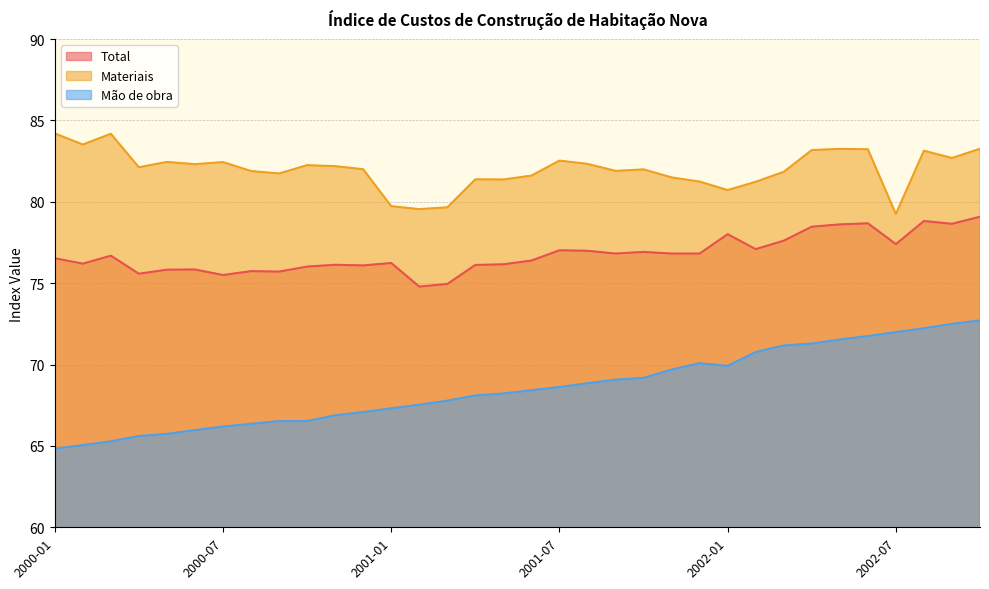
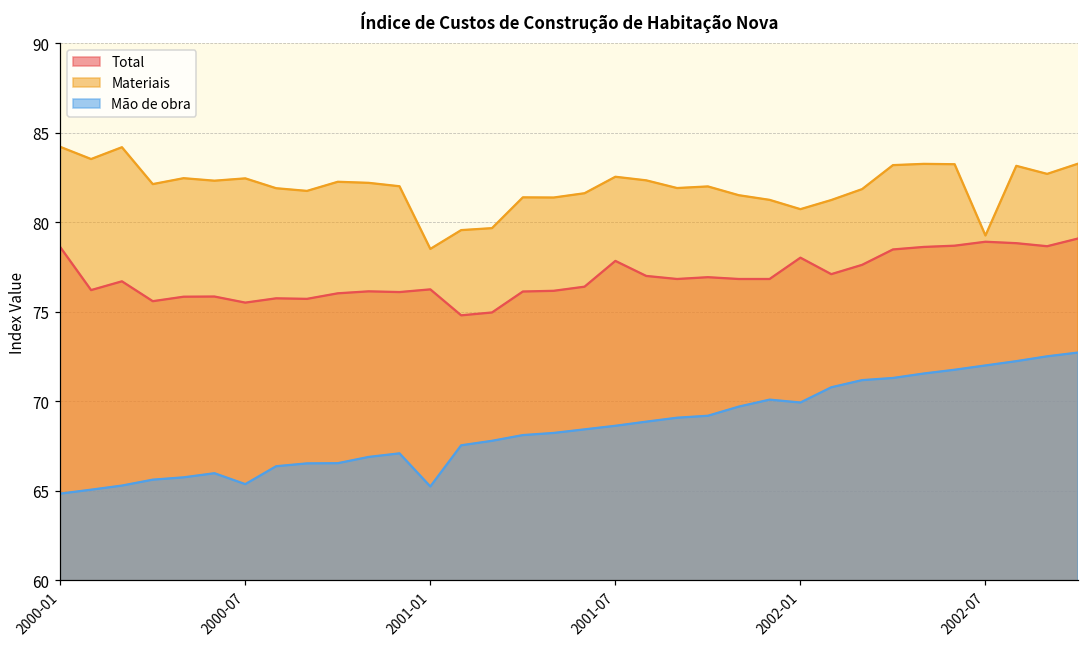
Total, 2000-01: 76.5 -> 78.6
Mão de obra, 2000-07: 66.2 -> 65.4
Materiais, 2001-01: 79.7 -> 78.5
Mão de obra, 2001-01: 67.3 -> 65.2
Total, 2001-07: 77.0 -> 77.8
Total, 2002-07: 77.4 -> 78.9
